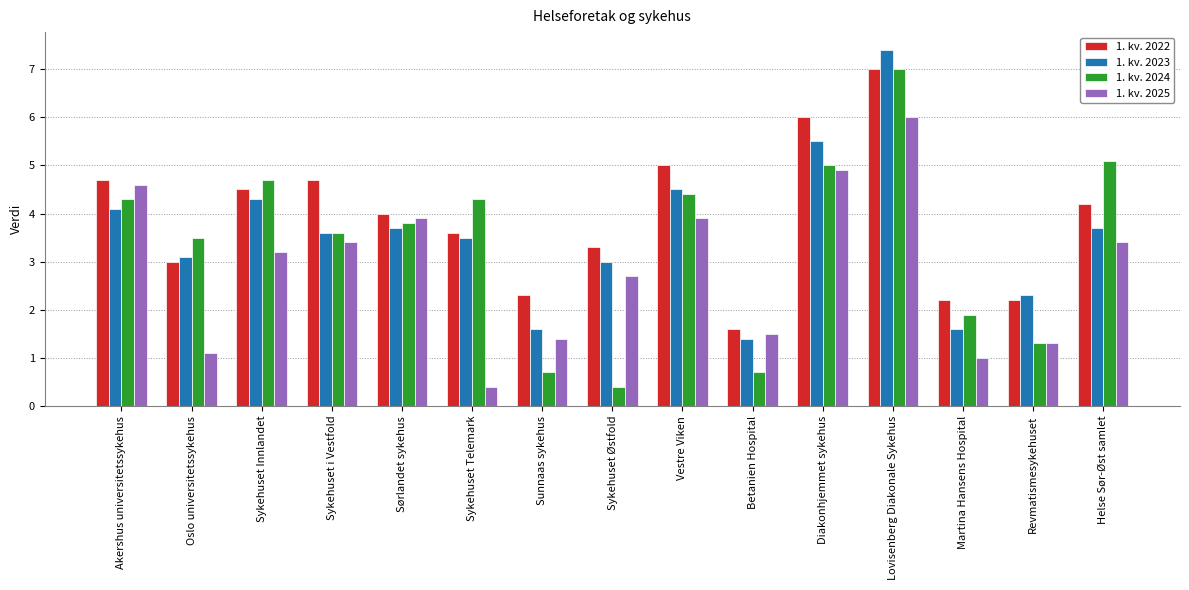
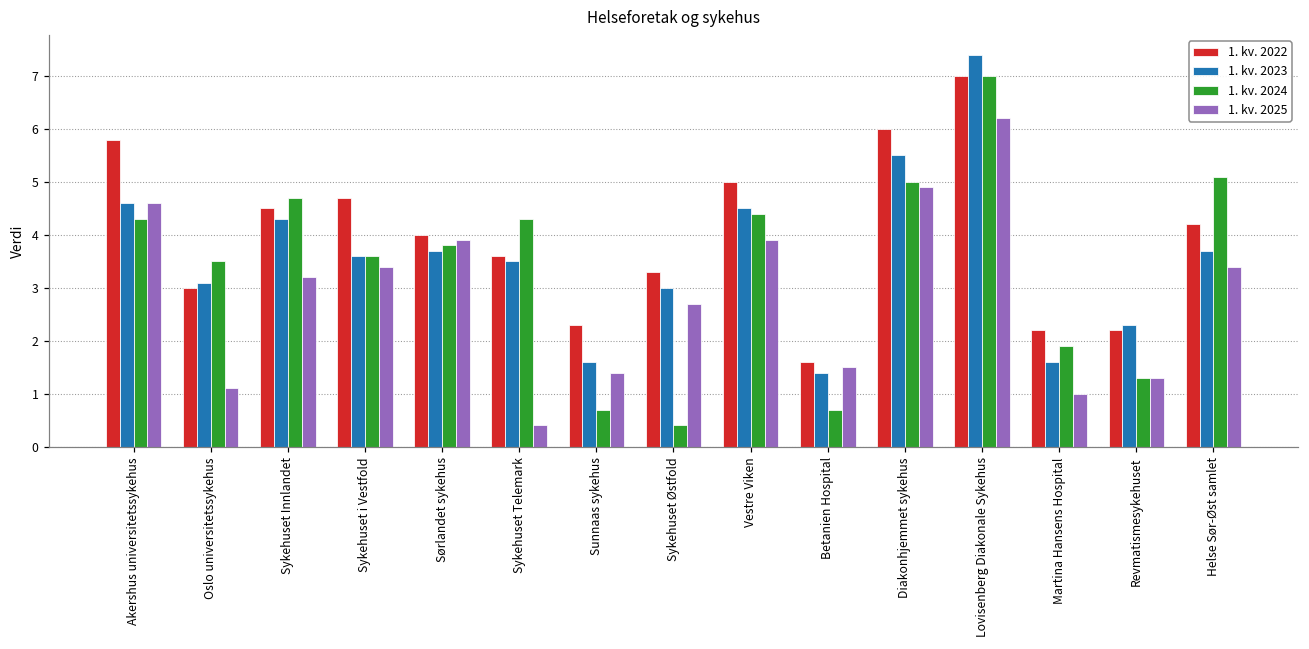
1. kv. 2022, Akershus universitetssykehus: 4.7 -> 5.8
1. kv. 2023, Akershus universitetssykehus: 4.1 -> 4.6
1. kv. 2025, Lovisenberg Diakonale Sykehus: 6.0 -> 6.2
